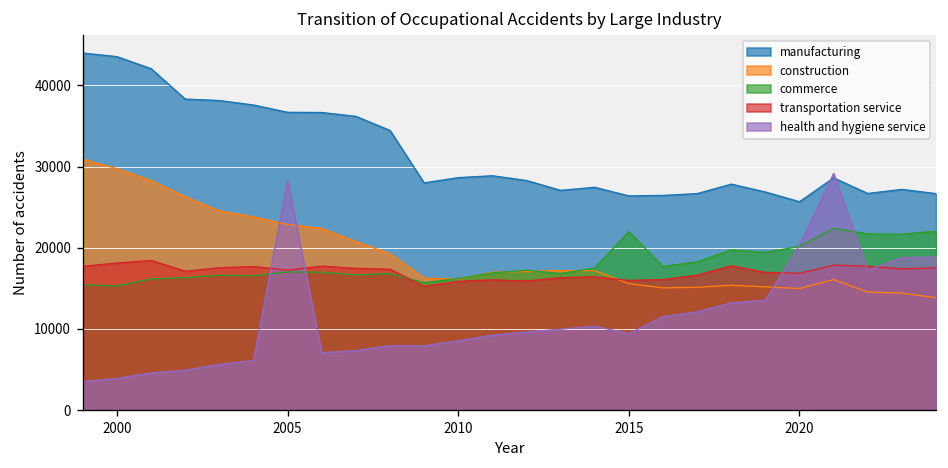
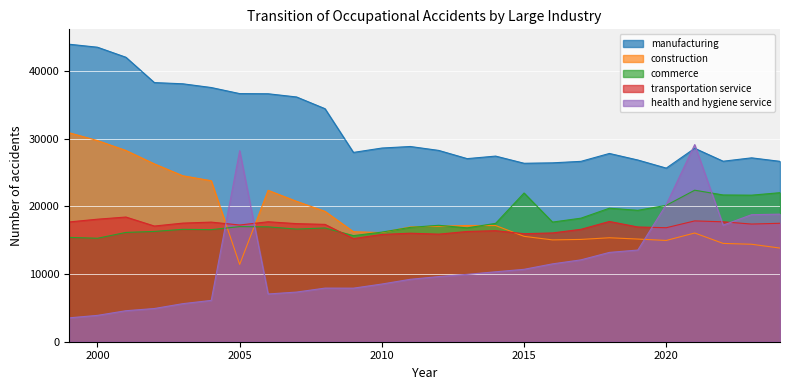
construction, 2005: 23000 -> 11000
health and hygiene service, 2015: 9000 -> 11000
